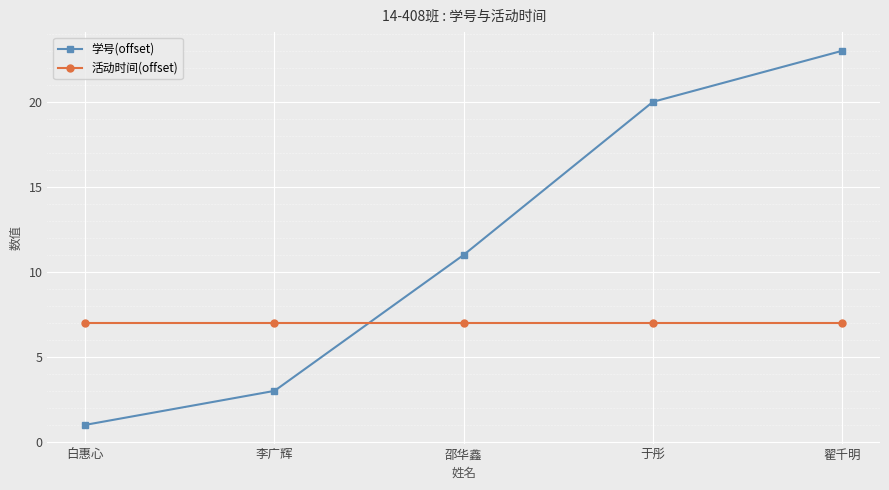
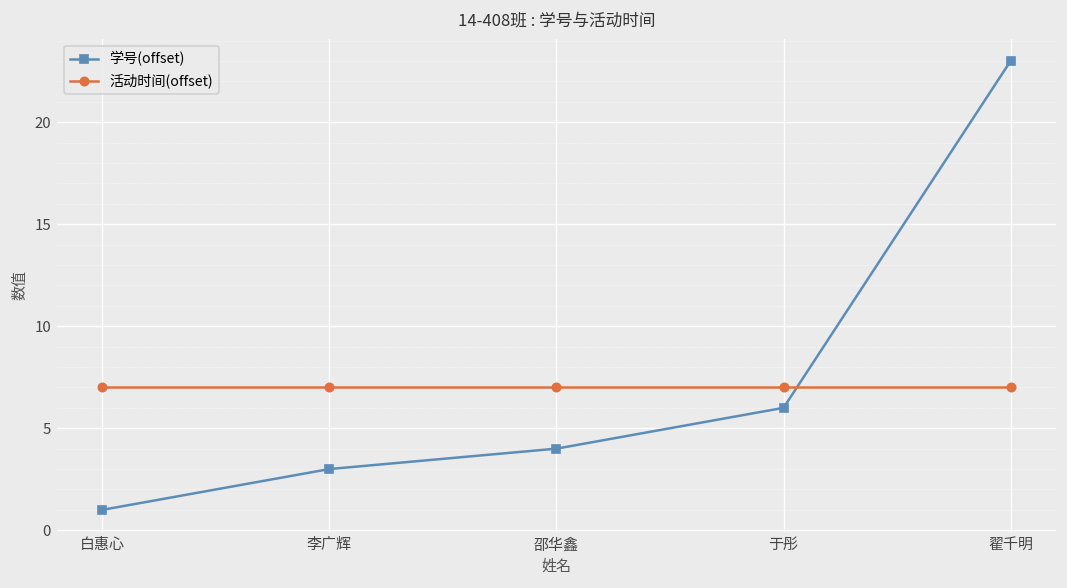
学号(offset), 邵华鑫: 11.0 -> 4.0
学号(offset), 于彤: 20.0 -> 6.0
